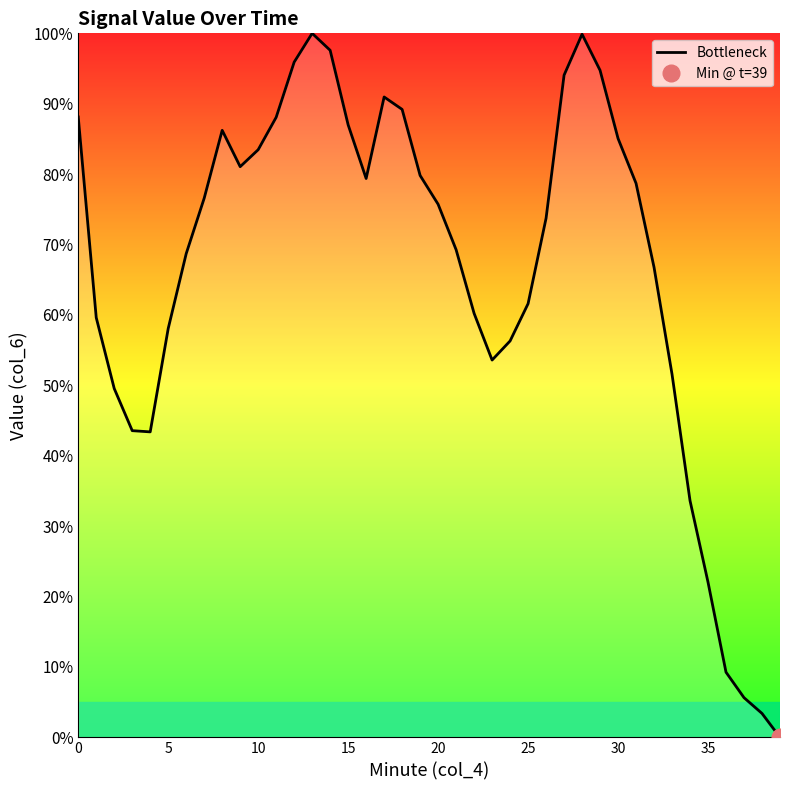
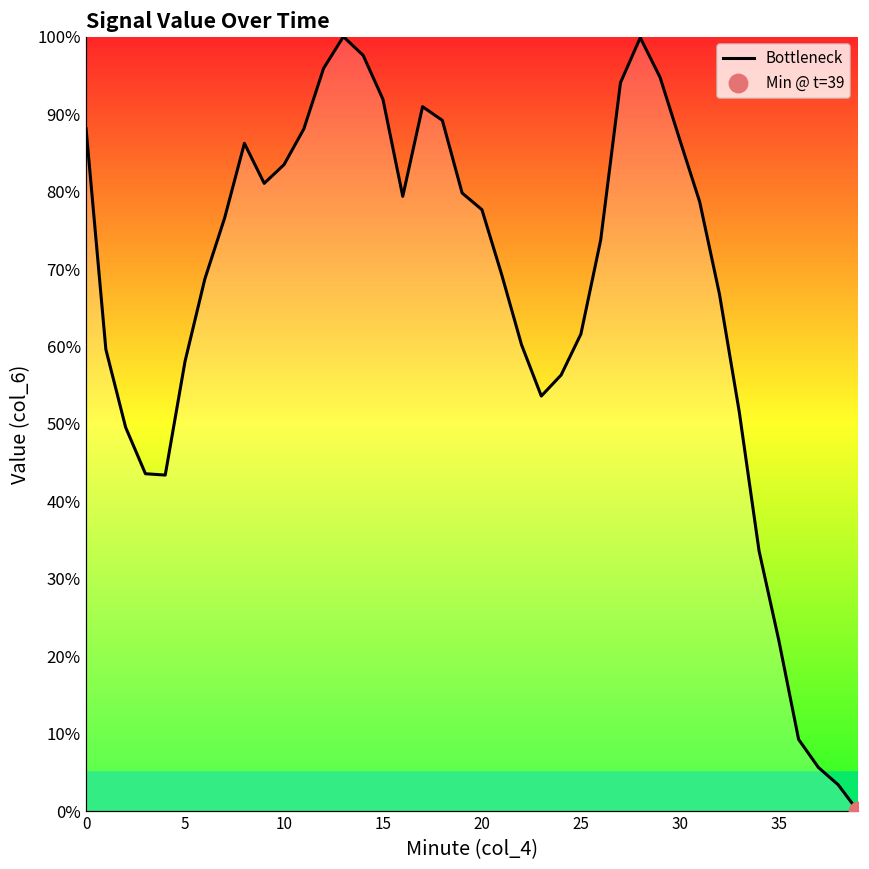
Bottleneck, 15: 87% -> 92%
Bottleneck, 20: 76% -> 78%
Bottleneck, 30: 85% -> 87%
